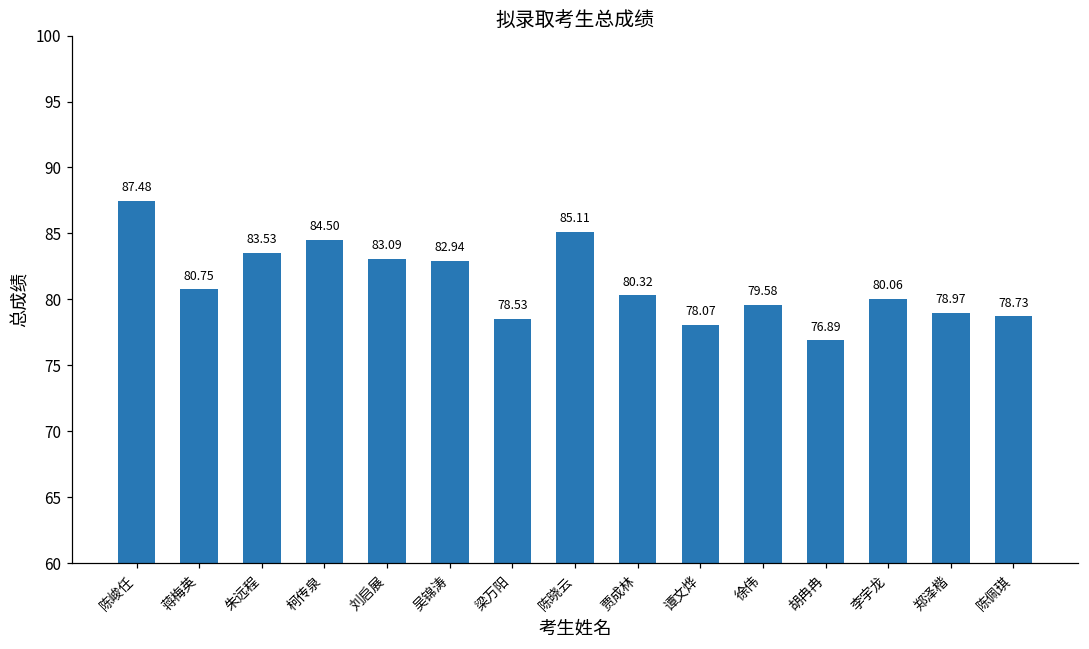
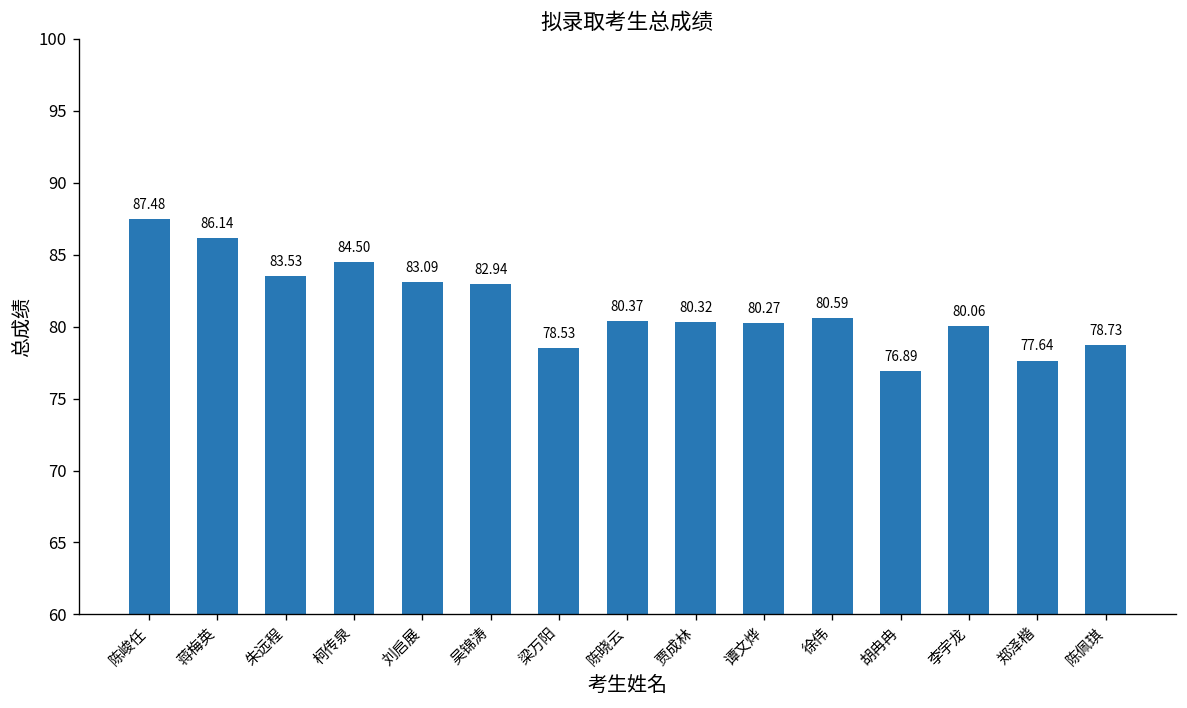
蒋梅英: 80.75 -> 86.14
陈晓云: 85.11 -> 80.37
谭文烨: 78.07 -> 80.27
徐伟: 79.58 -> 80.59
郑泽楷: 78.97 -> 77.64
